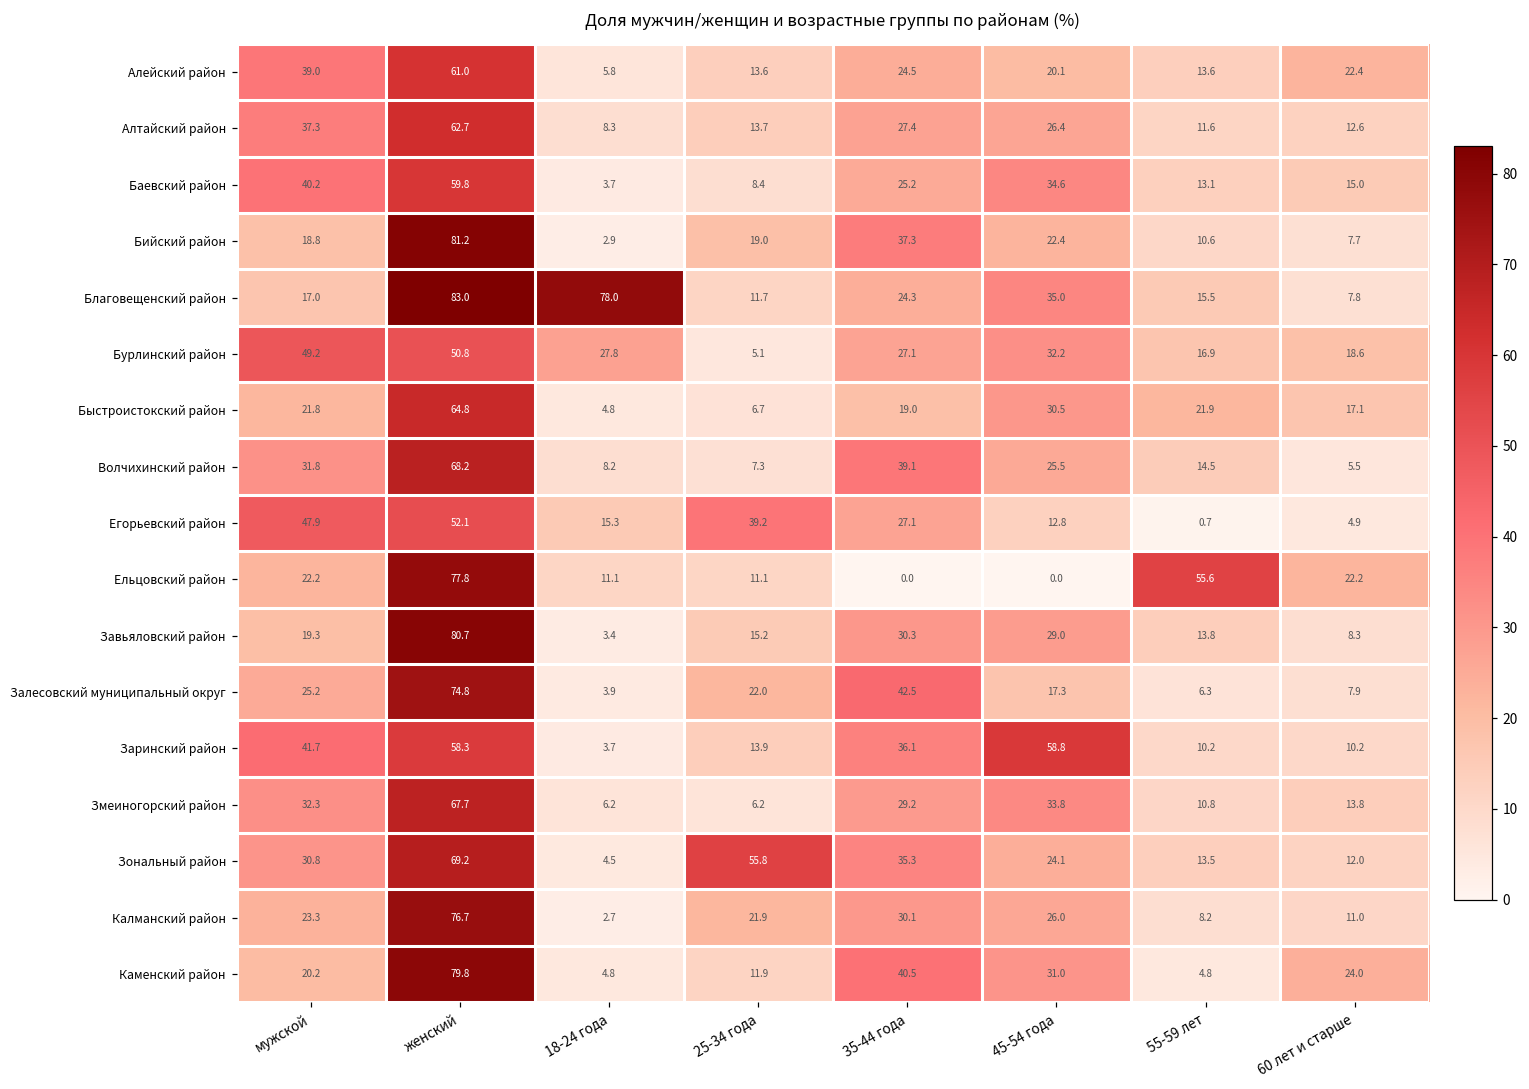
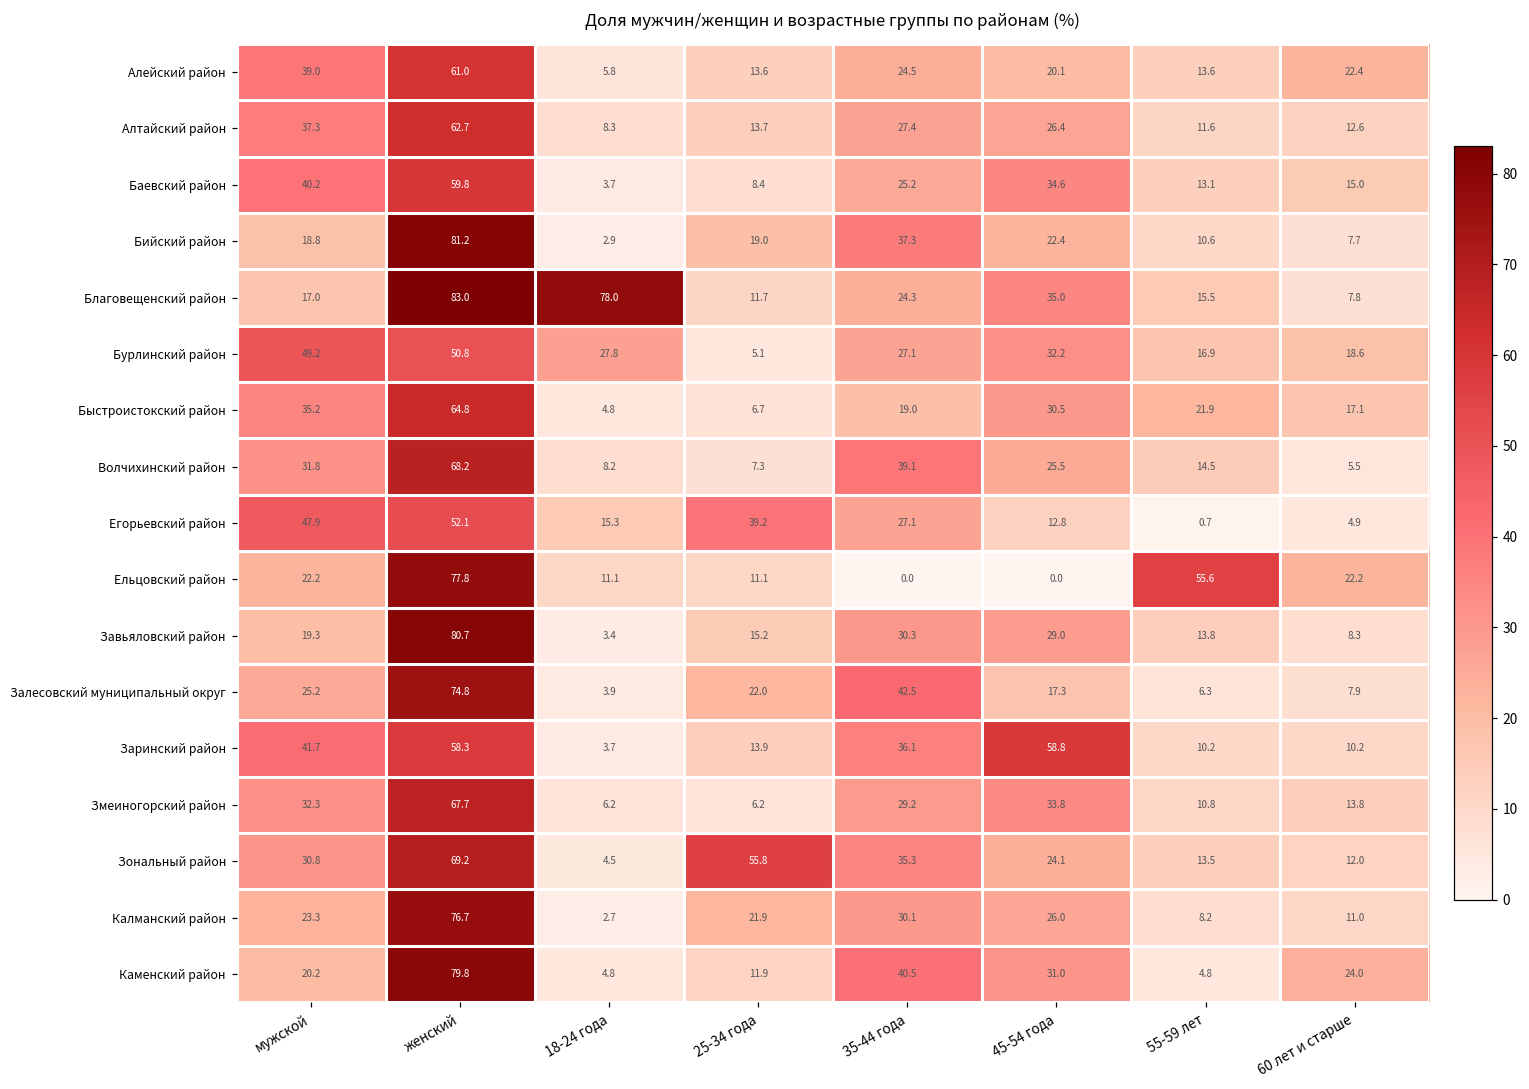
Быстроистокский район, мужской: 21.8 -> 35.2
